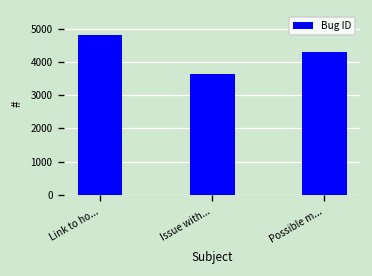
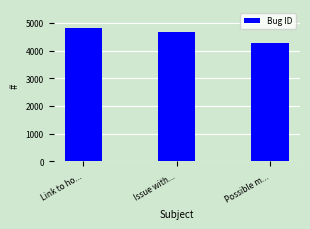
Issue with...: 3600 -> 4700
